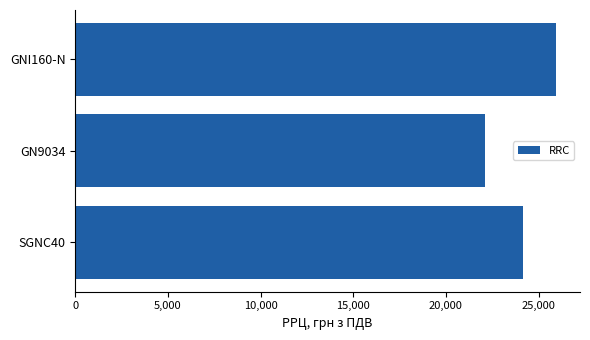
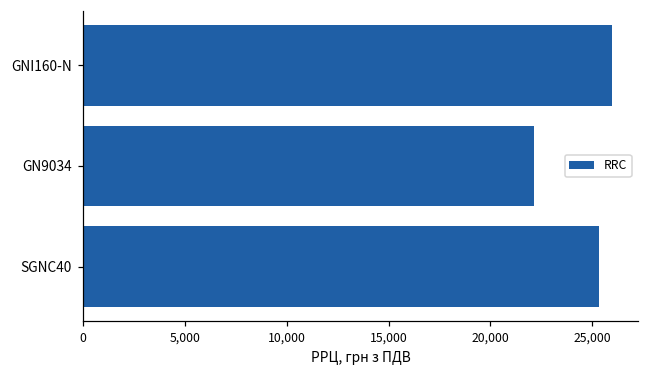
SGNC40: 24,100 -> 25,300
